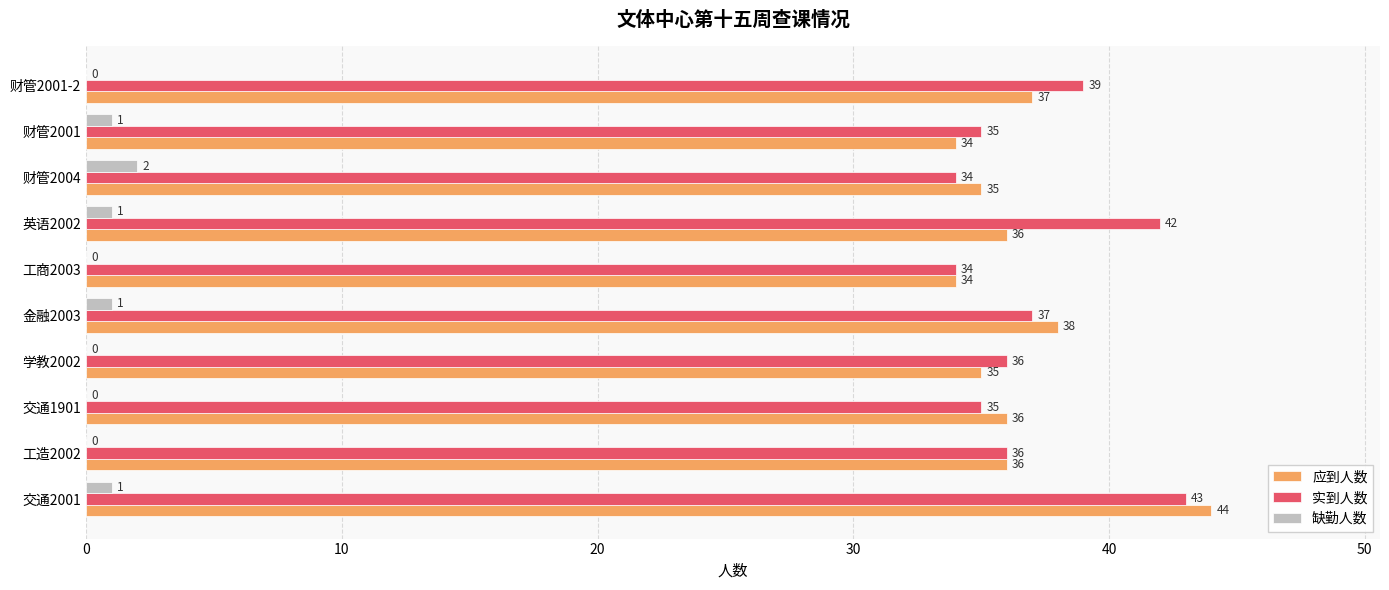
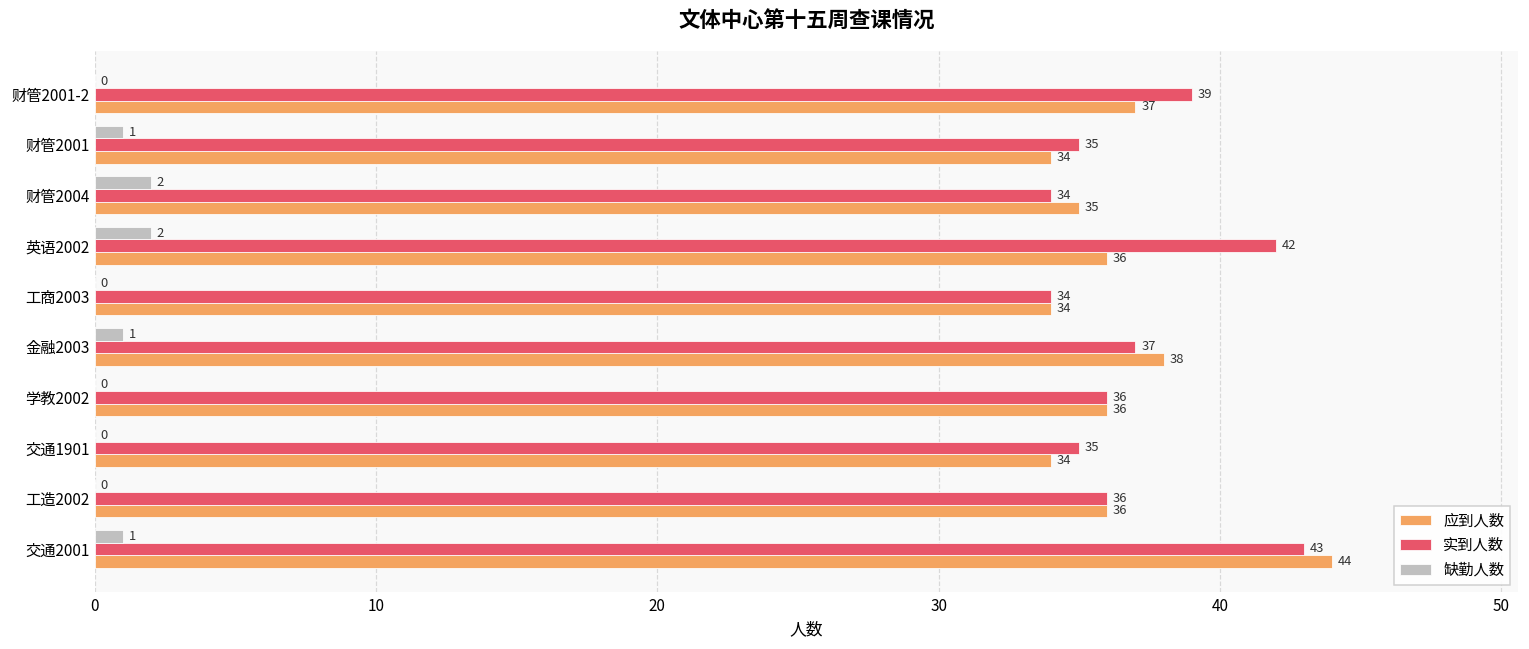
缺勤人数, 英语2002: 1 -> 2
应到人数, 学教2002: 35 -> 36
应到人数, 交通1901: 36 -> 34
